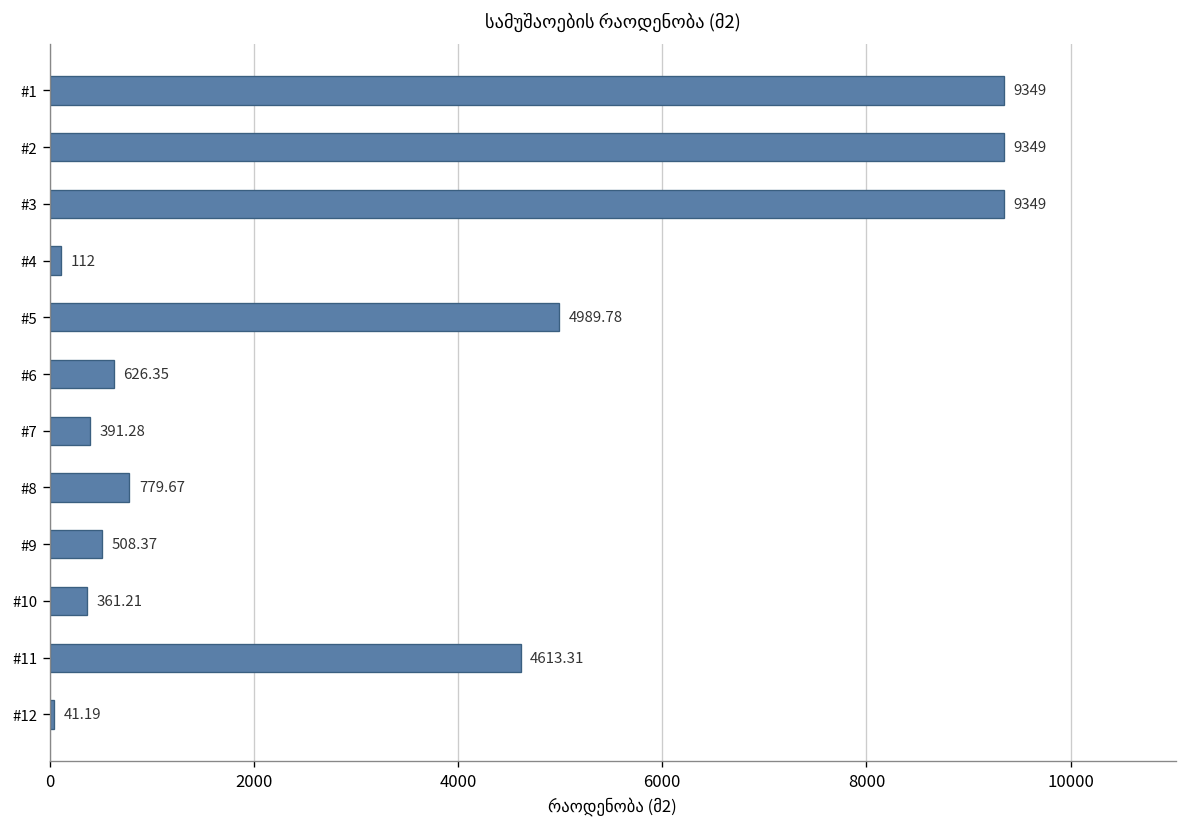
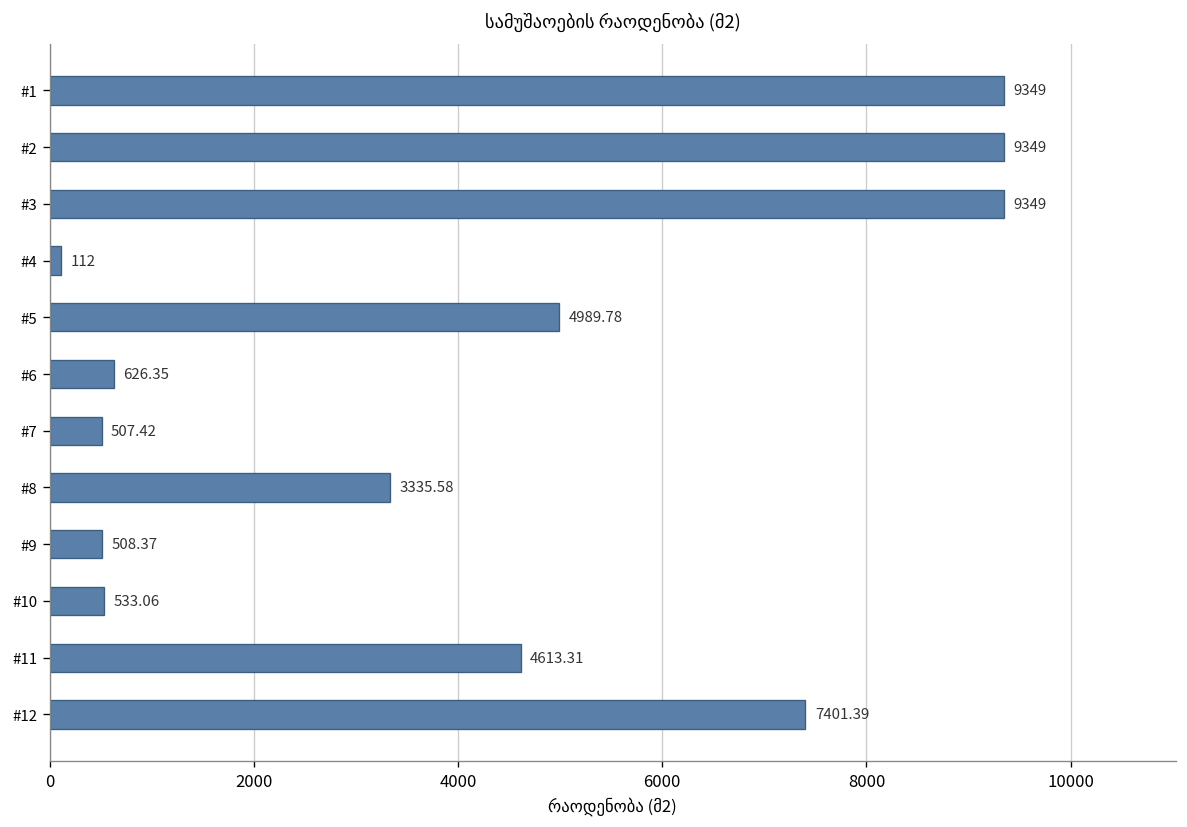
#7: 391.28 -> 507.42
#8: 779.67 -> 3335.58
#10: 361.21 -> 533.06
#12: 41.19 -> 7401.39
